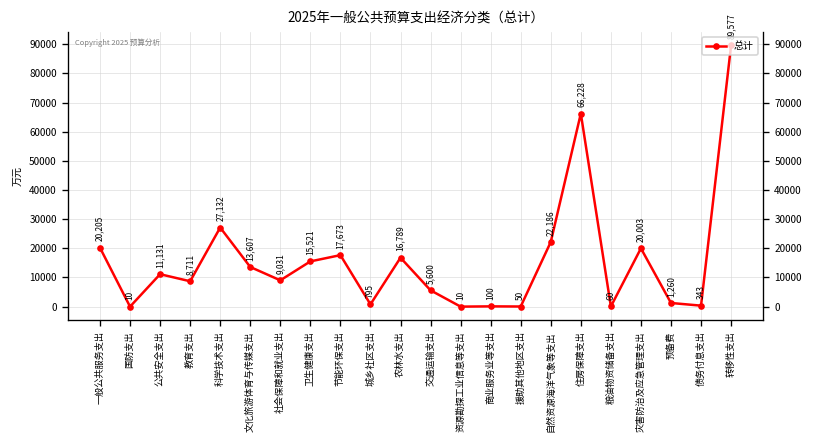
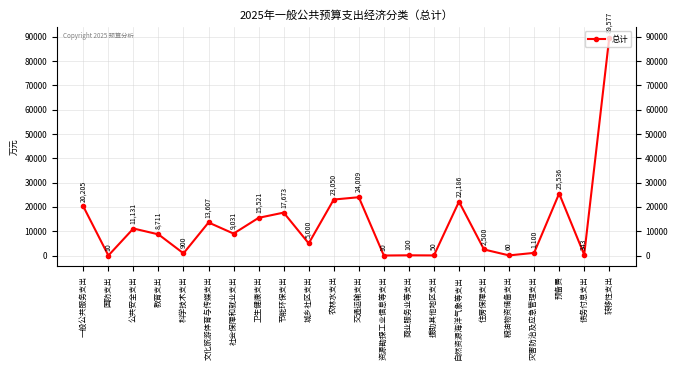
科学技术支出: 27,132 -> 900
城乡社区支出: 795 -> 5,000
农林水支出: 16,789 -> 23,050
交通运输支出: 5,600 -> 24,009
住房保障支出: 66,228 -> 2,500
灾害防治及应急管理支出: 20,003 -> 1,100
预备费: 1,260 -> 25,536
